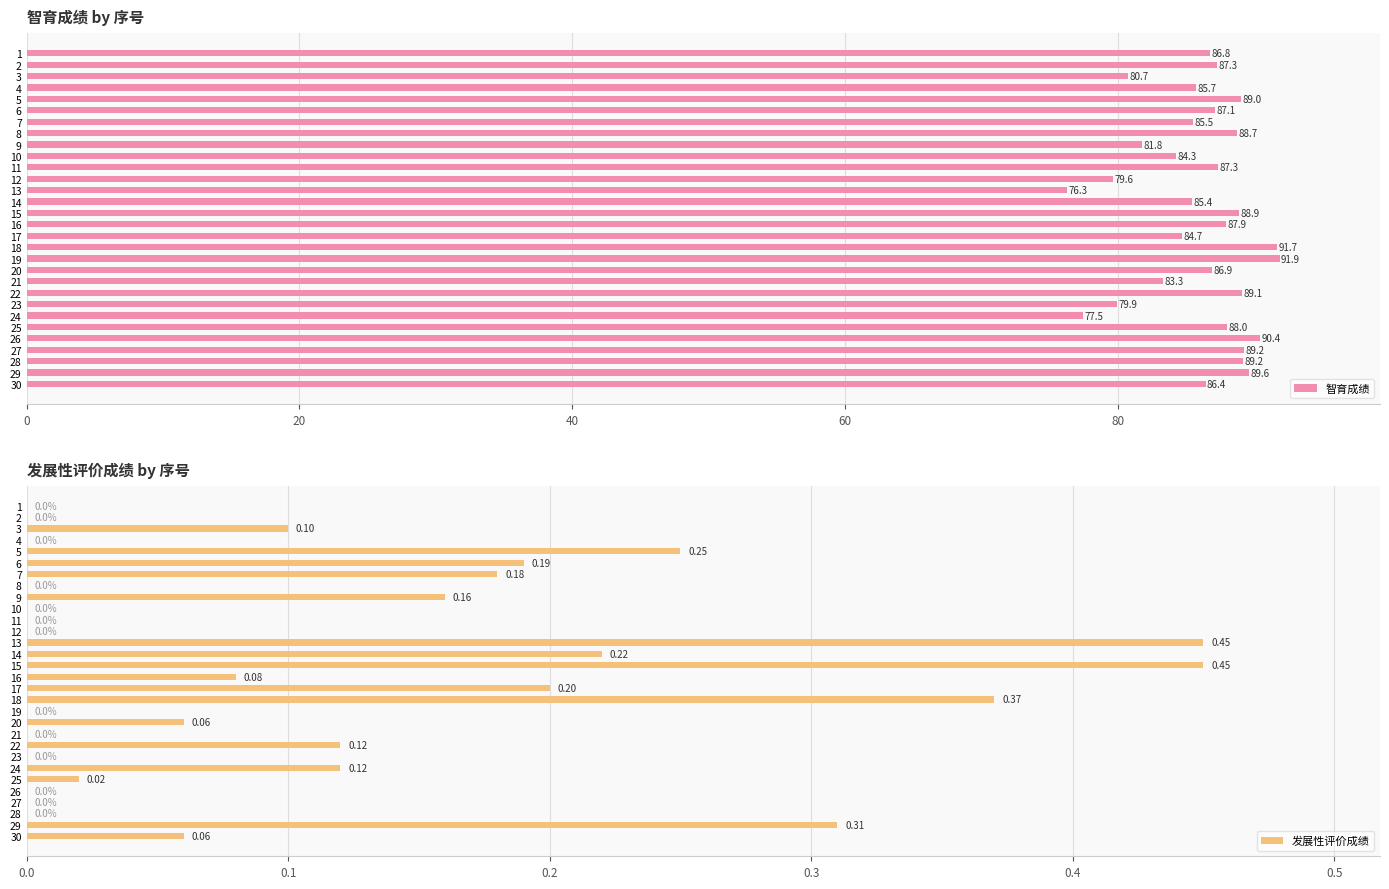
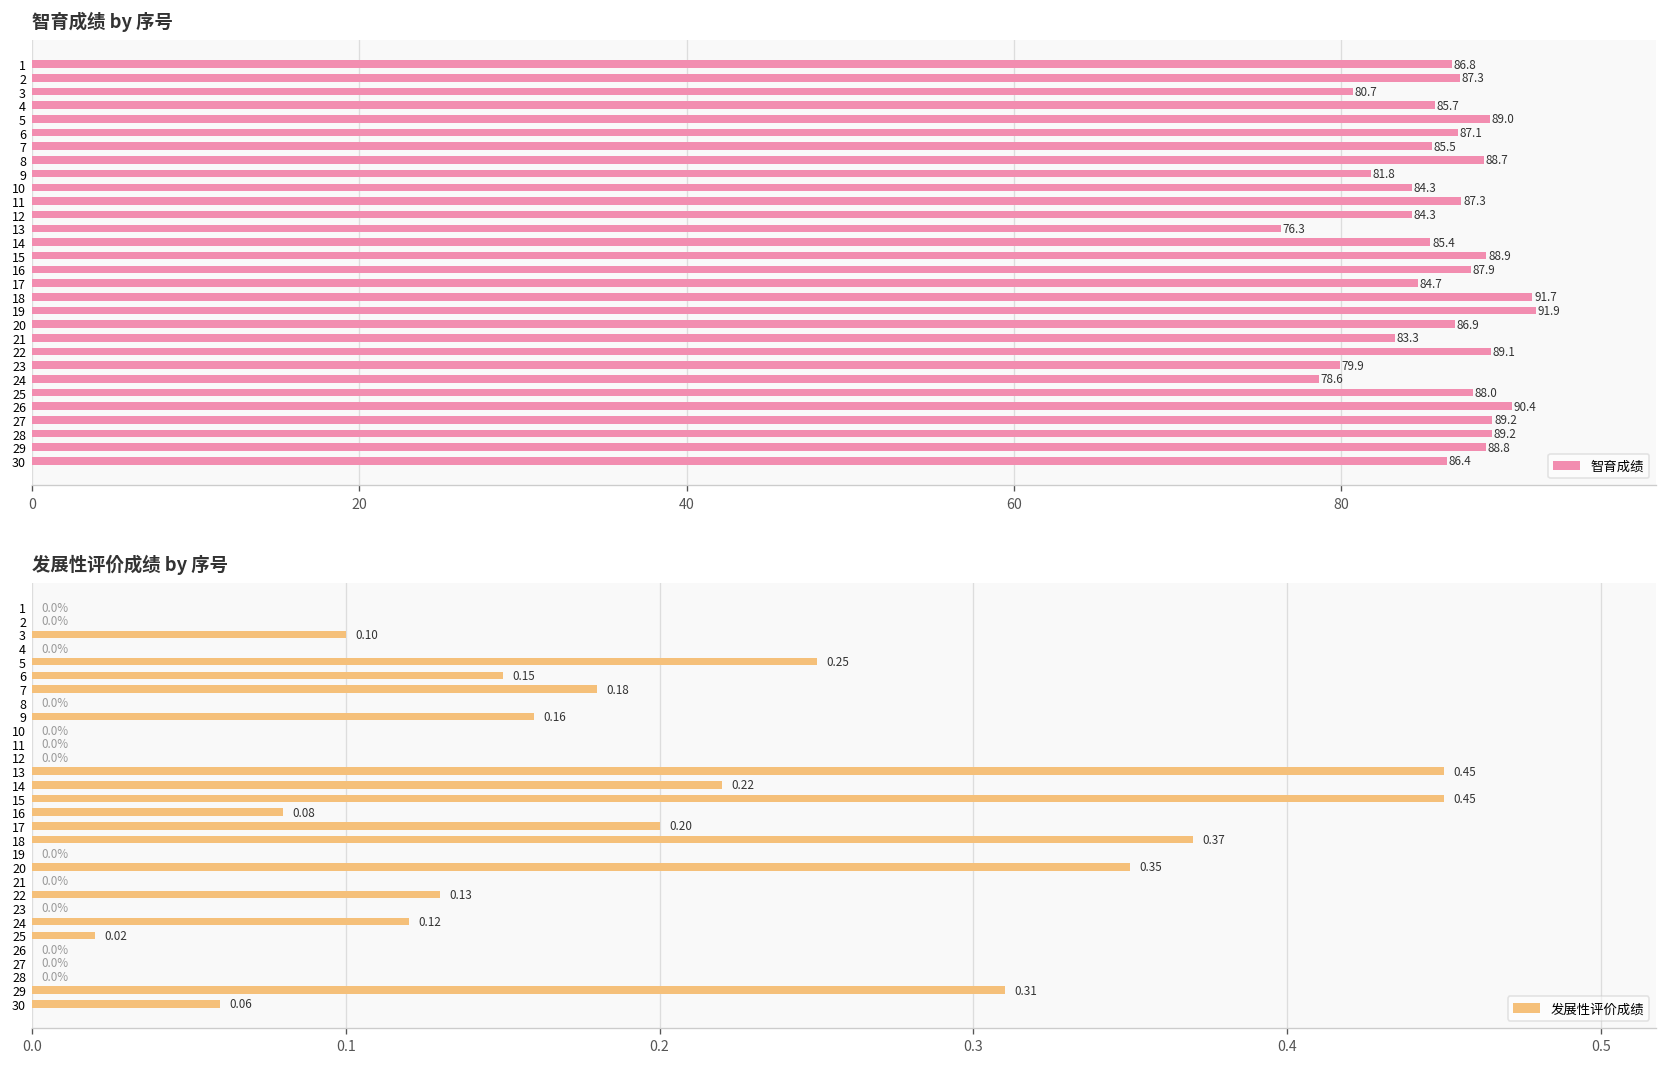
智育成绩 by 序号, 12: 79.6 -> 84.3
智育成绩 by 序号, 24: 77.5 -> 78.6
智育成绩 by 序号, 29: 89.6 -> 88.8
发展性评价成绩 by 序号, 6: 0.19 -> 0.15
发展性评价成绩 by 序号, 20: 0.06 -> 0.35
发展性评价成绩 by 序号, 22: 0.12 -> 0.13
